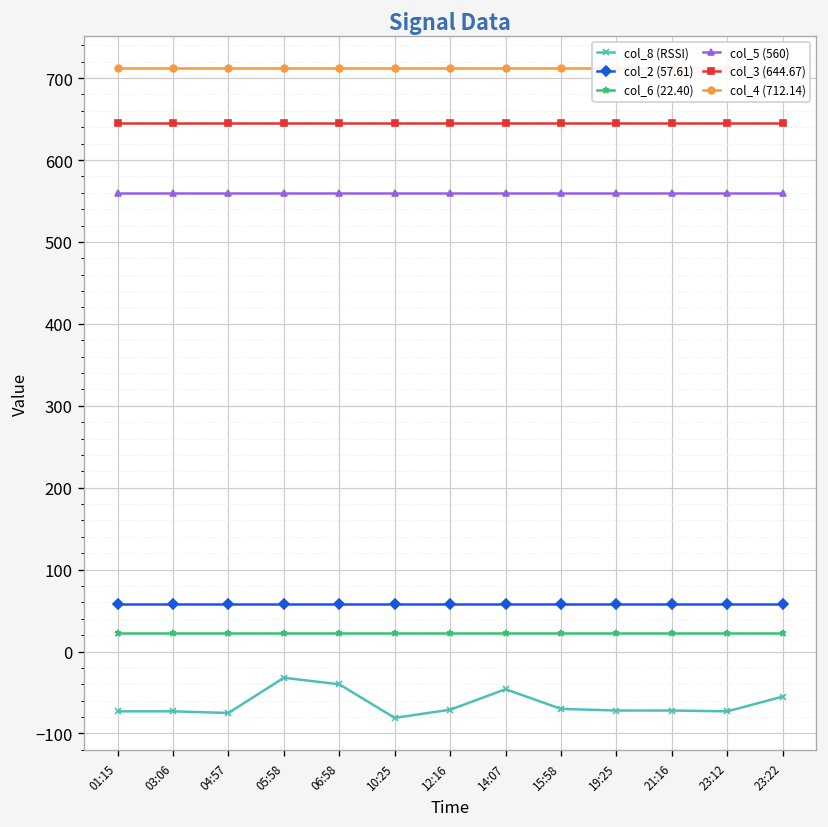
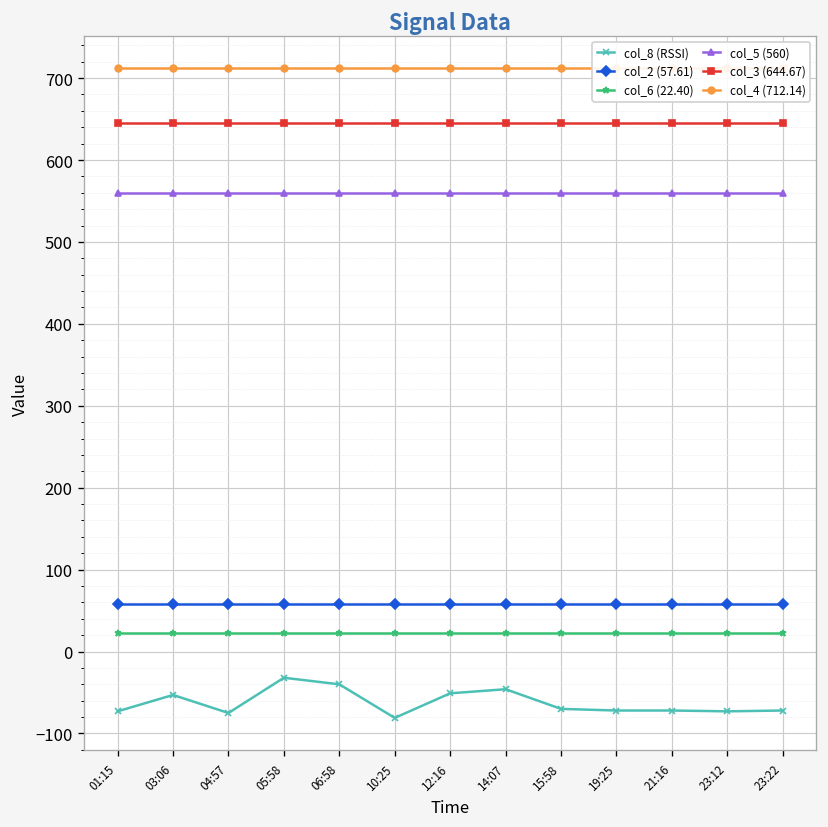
col_8 (RSSI), 03:06: -70 -> -50
col_8 (RSSI), 12:16: -70 -> -50
col_8 (RSSI), 23:22: -60 -> -70
